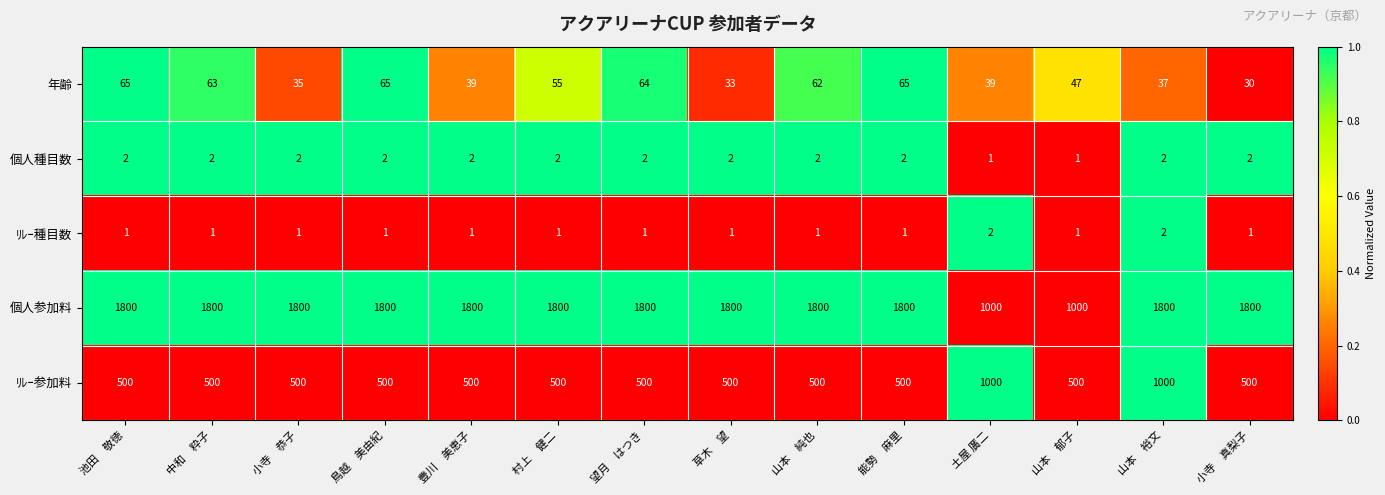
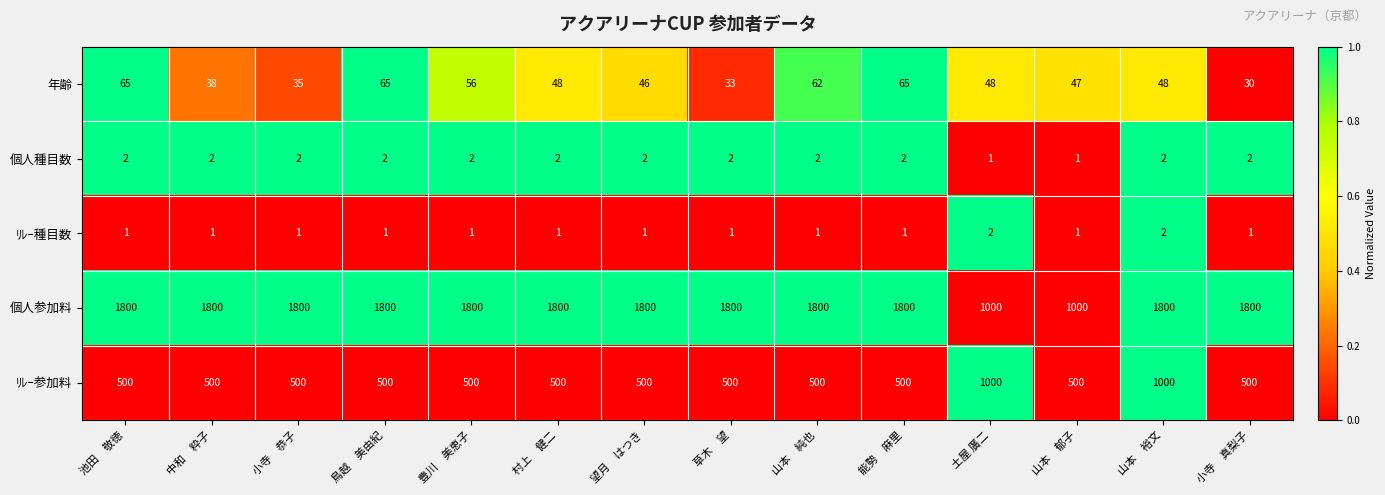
年齢, 中和 粋子: 63 -> 38
年齢, 豊川 美恵子: 39 -> 56
年齢, 村上 健二: 55 -> 48
年齢, 望月 はつき: 64 -> 46
年齢, 土屋 廣二: 39 -> 48
年齢, 山本 裕文: 37 -> 48
